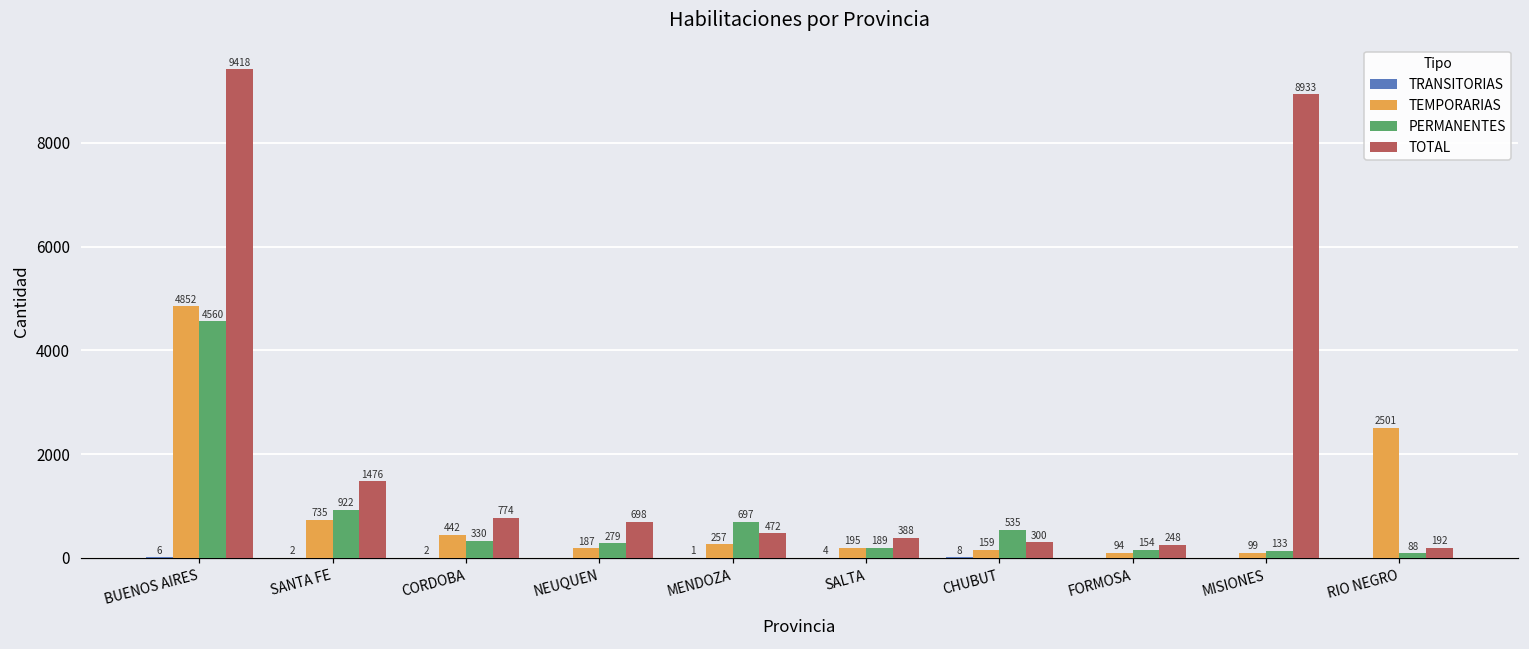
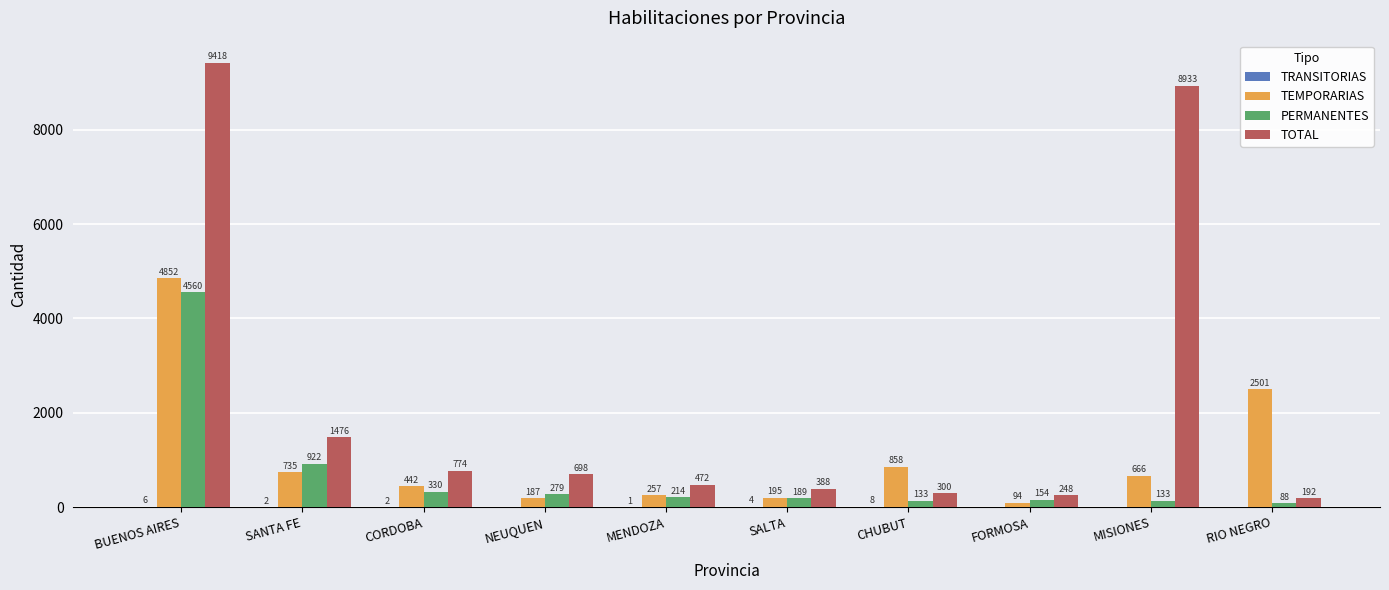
PERMANENTES, MENDOZA: 697 -> 214
TEMPORARIAS, CHUBUT: 159 -> 858
PERMANENTES, CHUBUT: 535 -> 133
TEMPORARIAS, MISIONES: 99 -> 666
